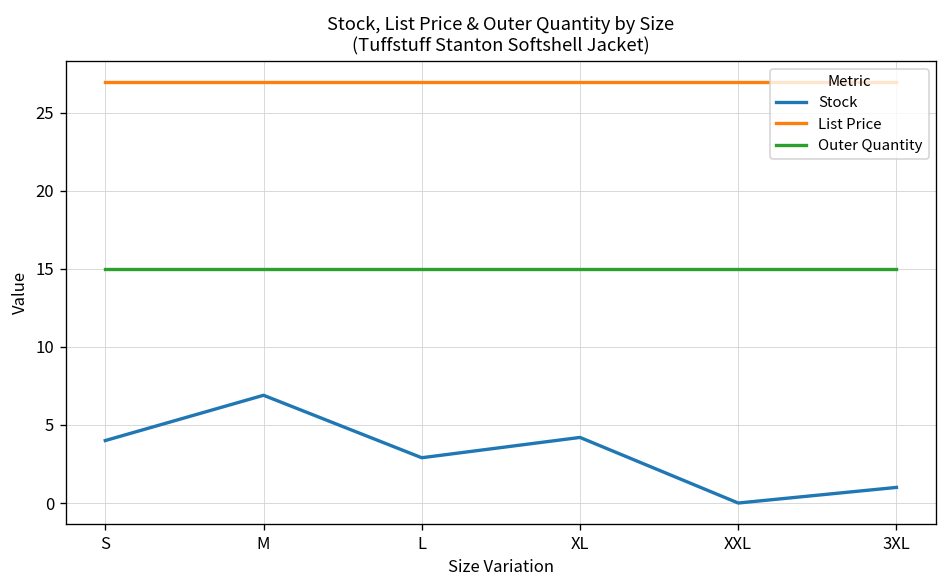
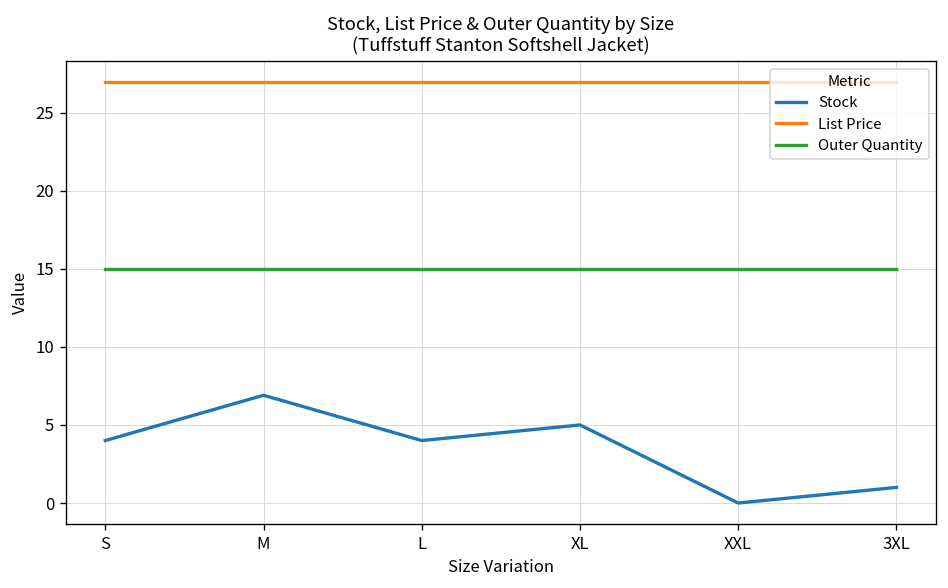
Stock, L: 2.9 -> 4.0
Stock, XL: 4.2 -> 5.0
